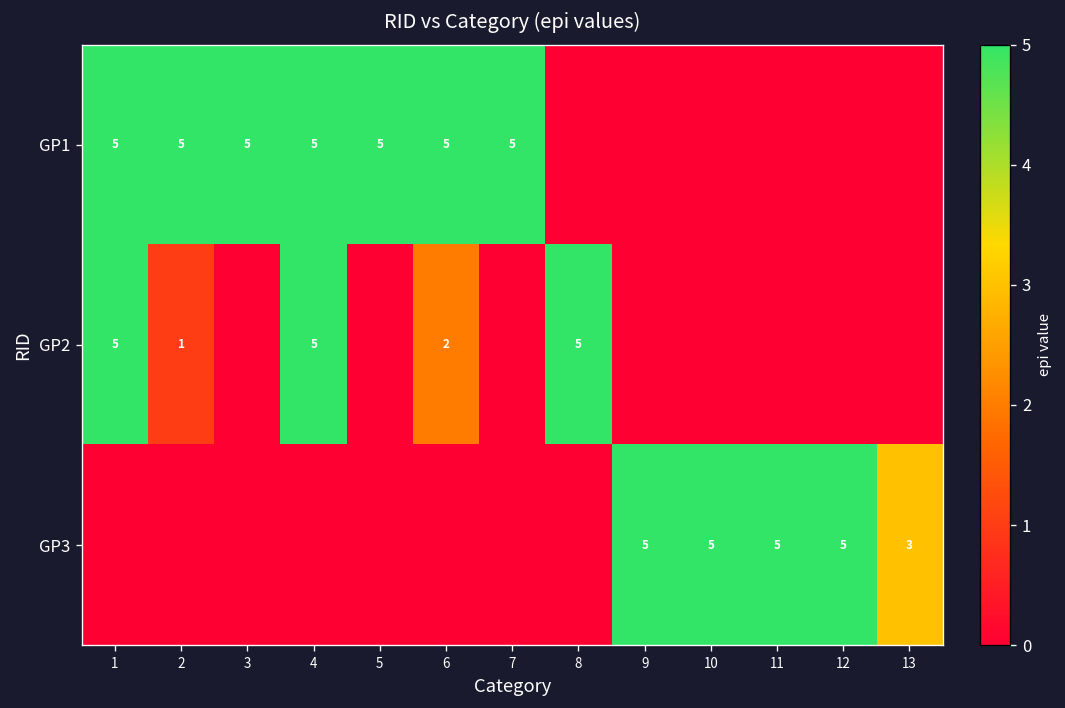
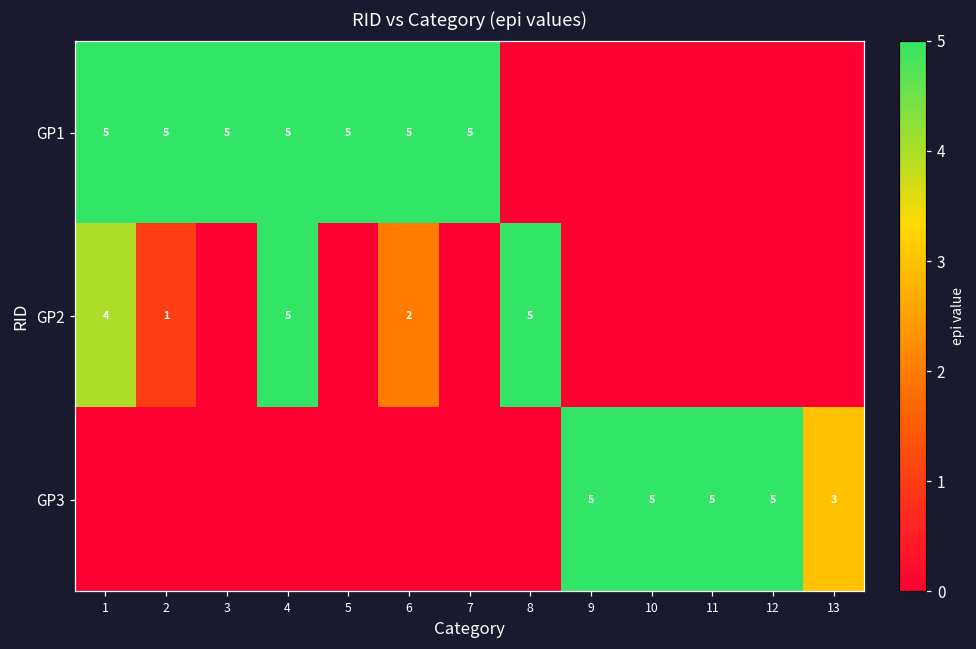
GP2, 1: 5 -> 4
